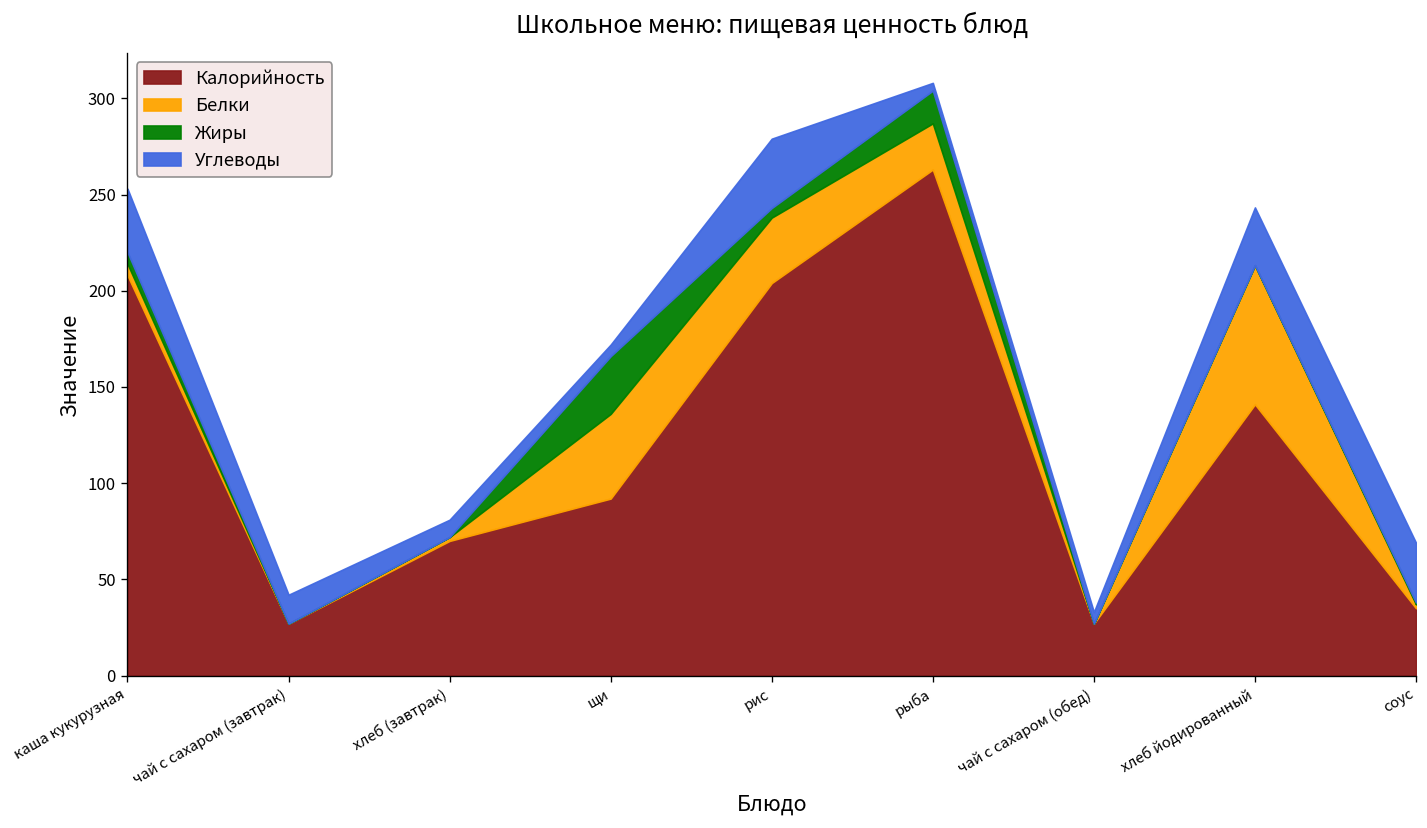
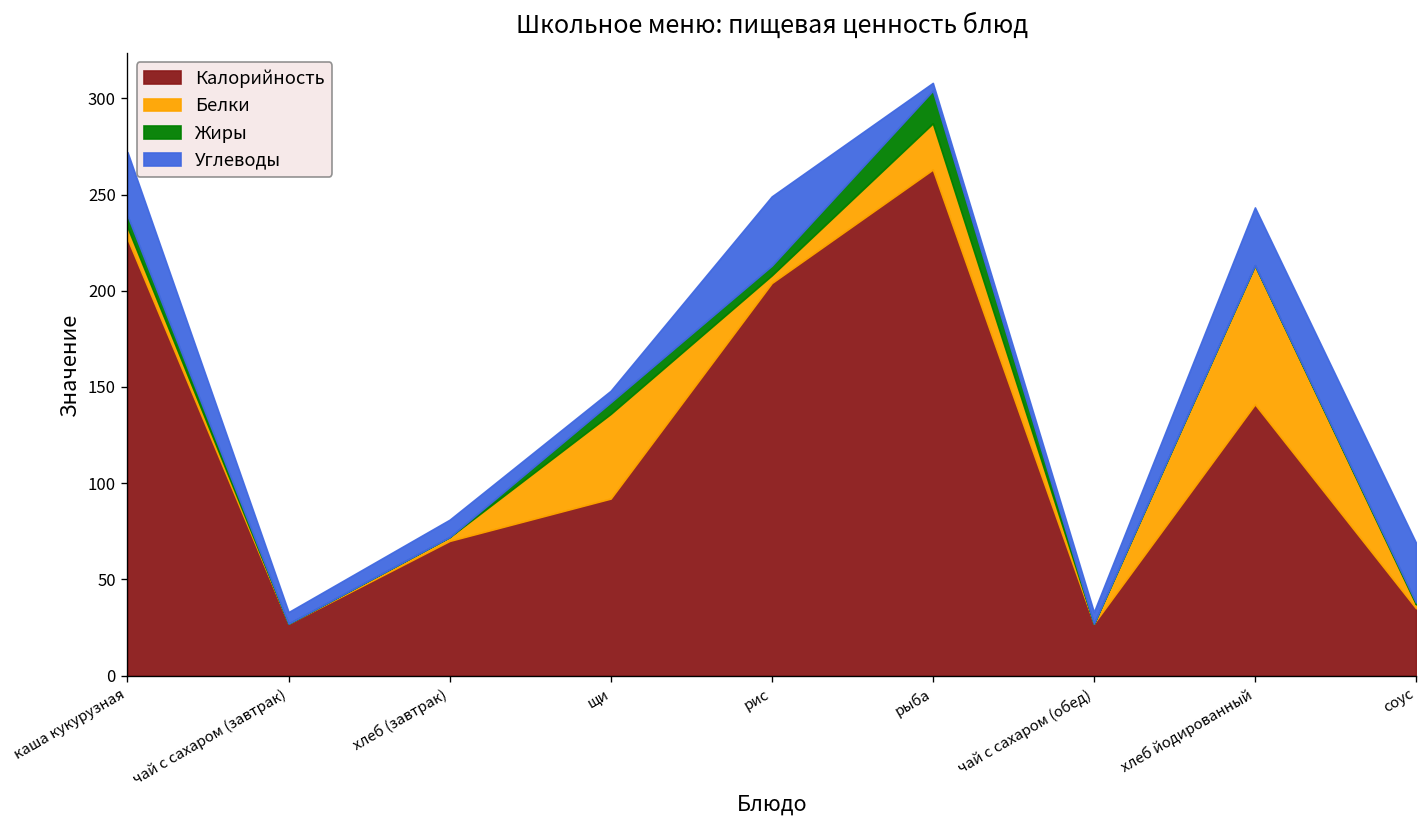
Калорийность, каша кукурузная: 208 -> 227
Углеводы, чай с сахаром (завтрак): 15 -> 6
Жиры, щи: 30 -> 6
Белки, рис: 34 -> 4
